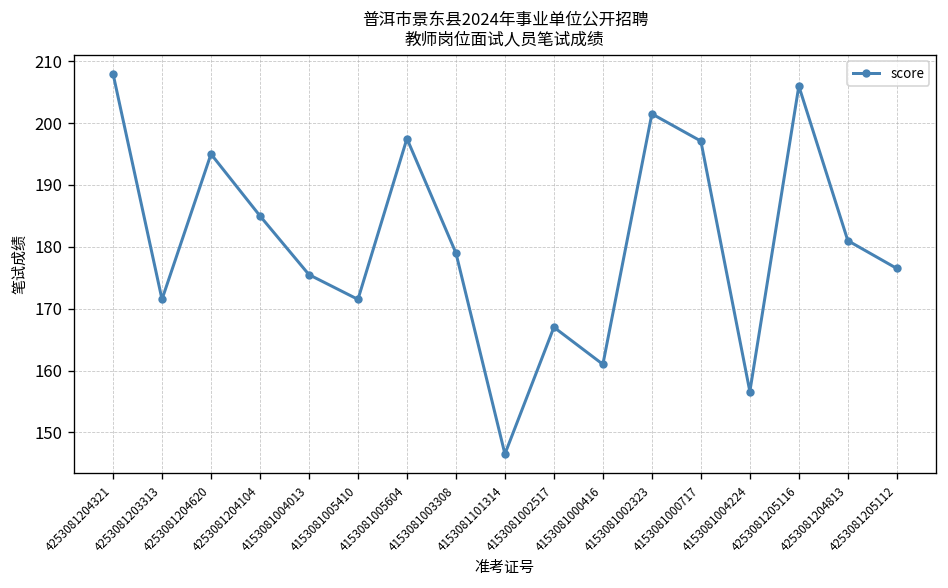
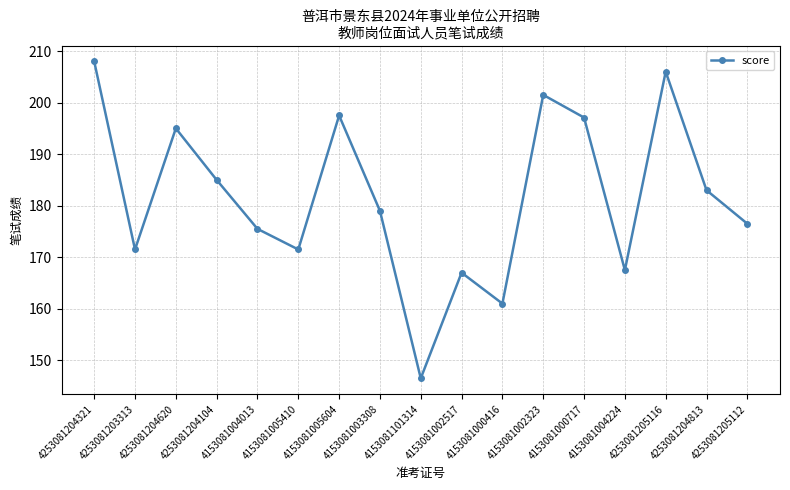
4153081004224: 157 -> 168
4253081204813: 181 -> 183
